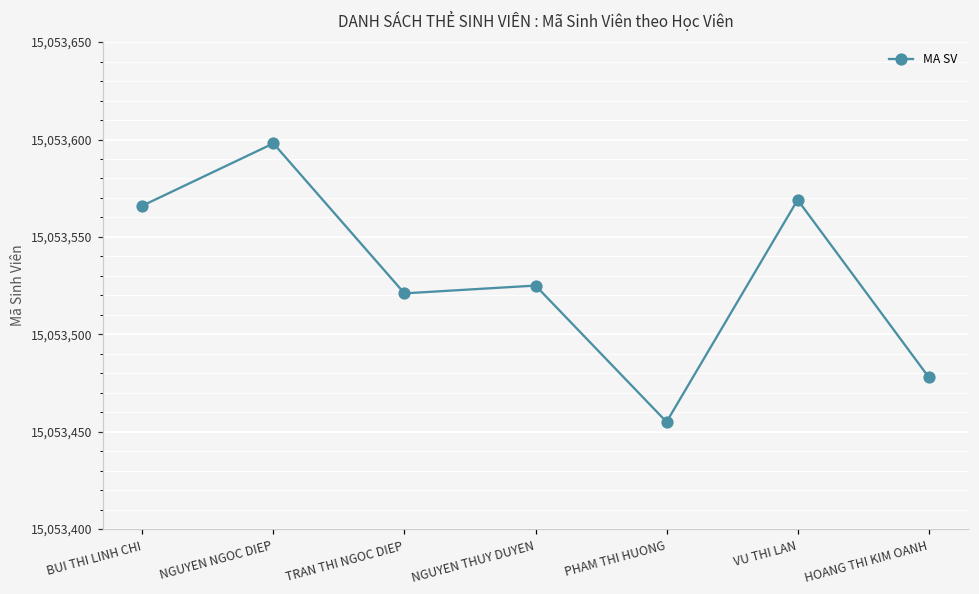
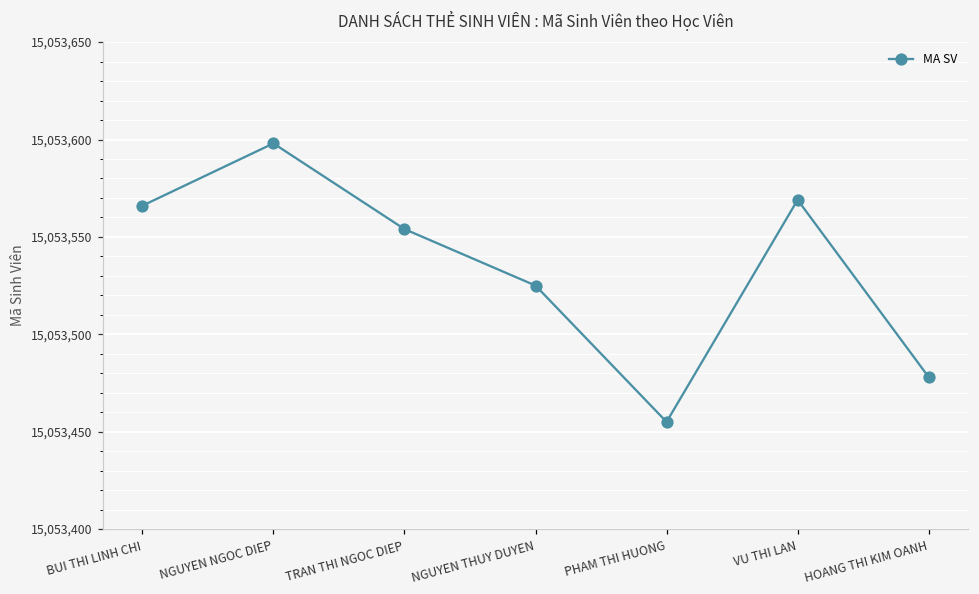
TRAN THI NGOC DIEP: 15,053,521 -> 15,053,554
